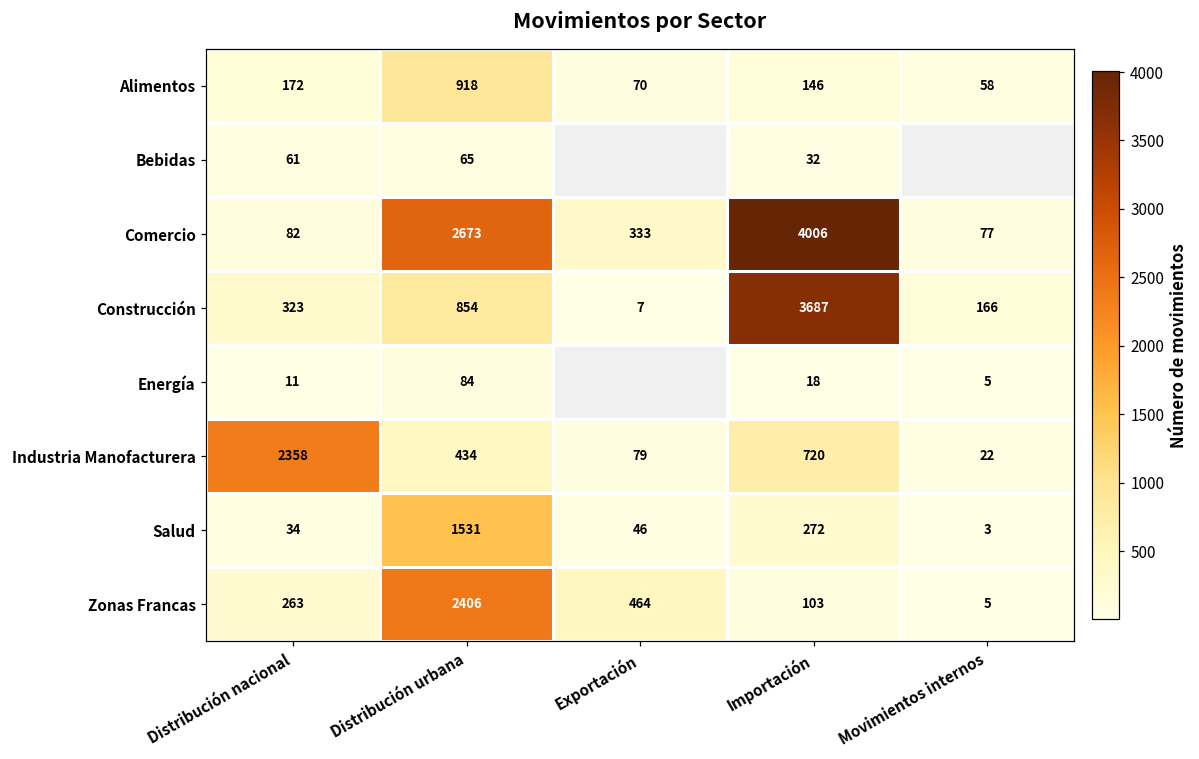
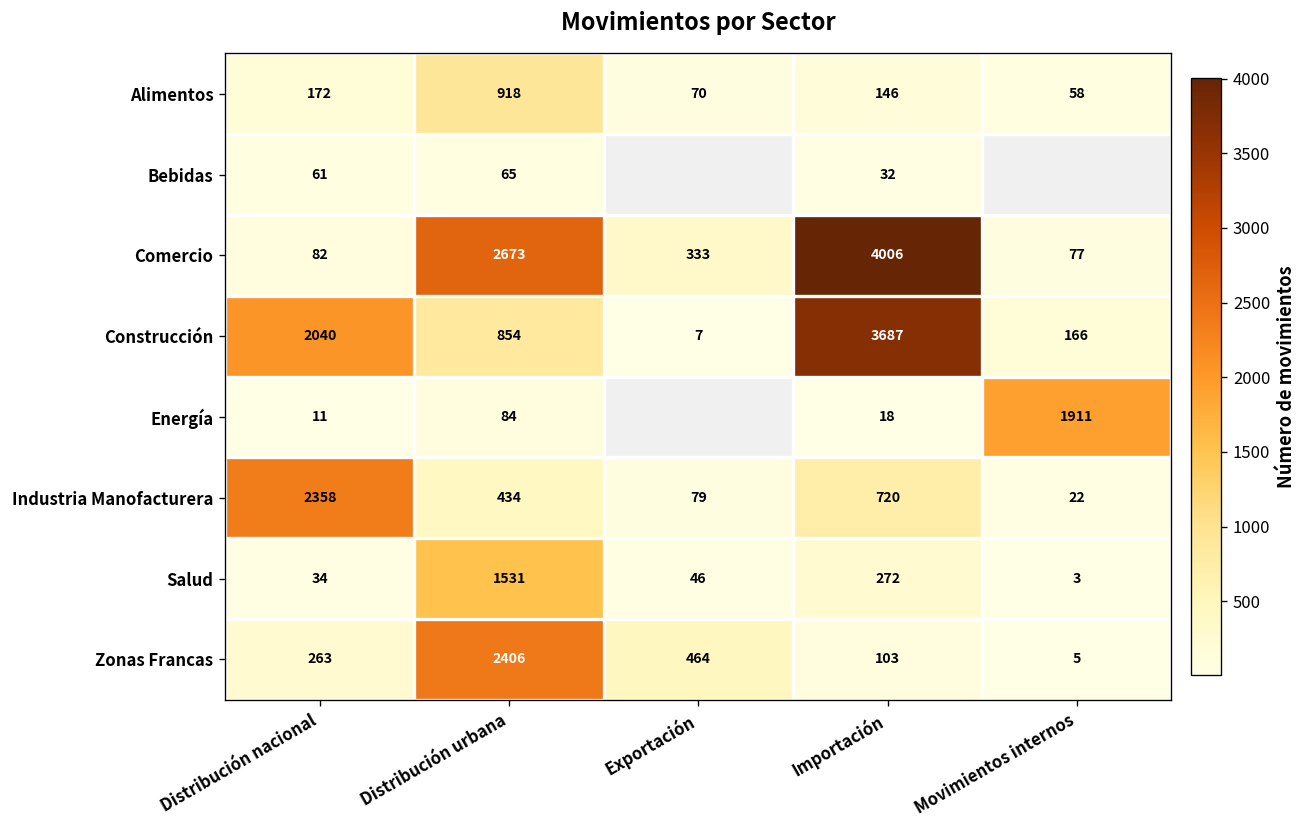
Construcción, Distribución nacional: 323 -> 2040
Energía, Movimientos internos: 5 -> 1911
